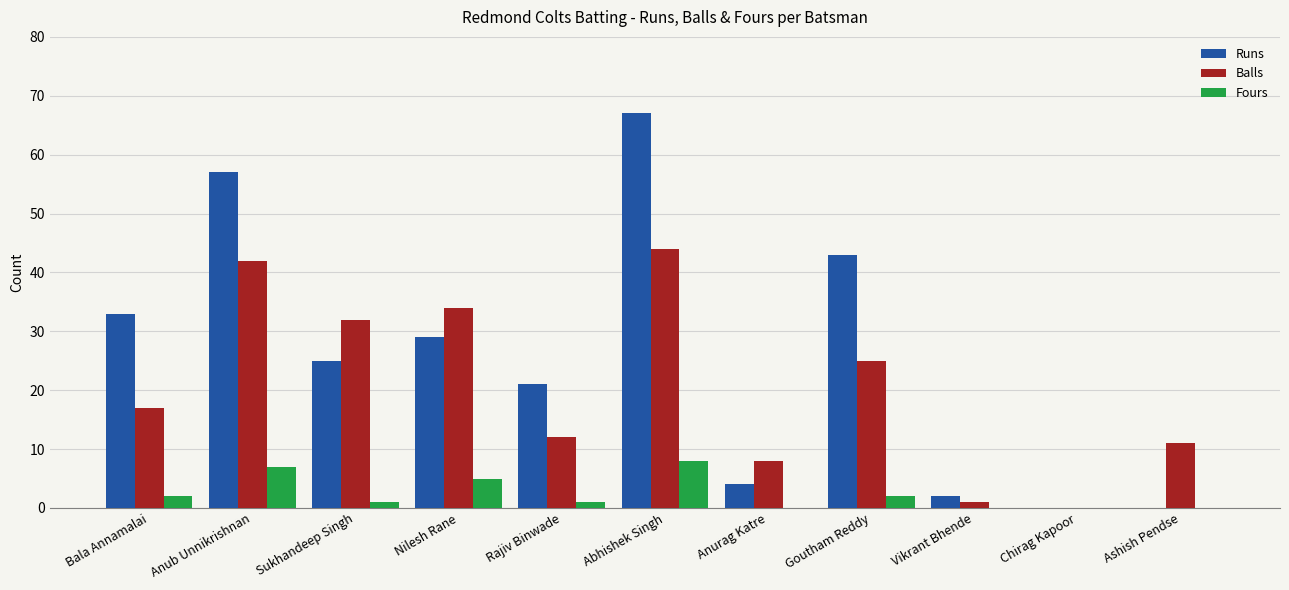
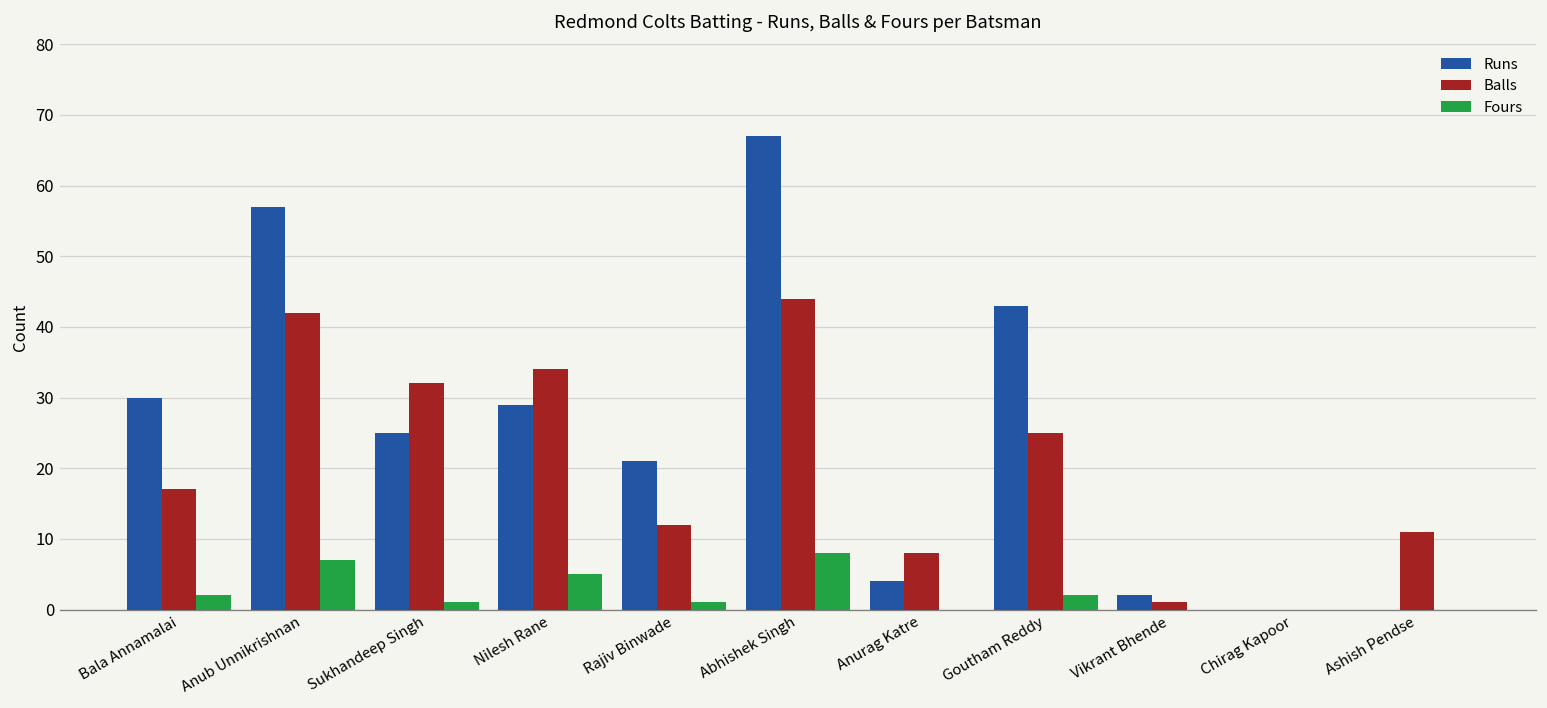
Runs, Bala Annamalai: 33 -> 30
